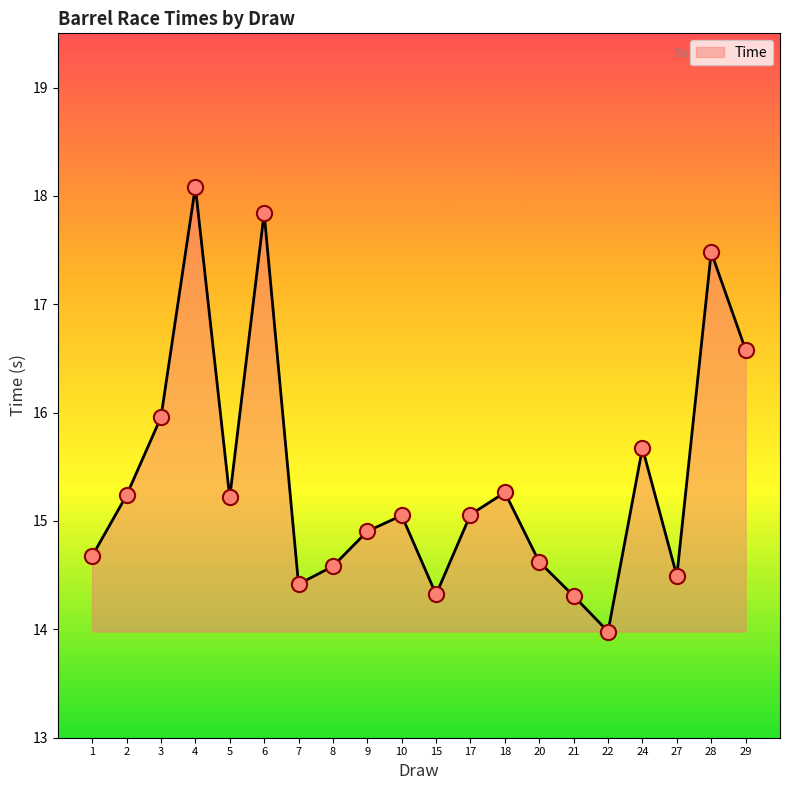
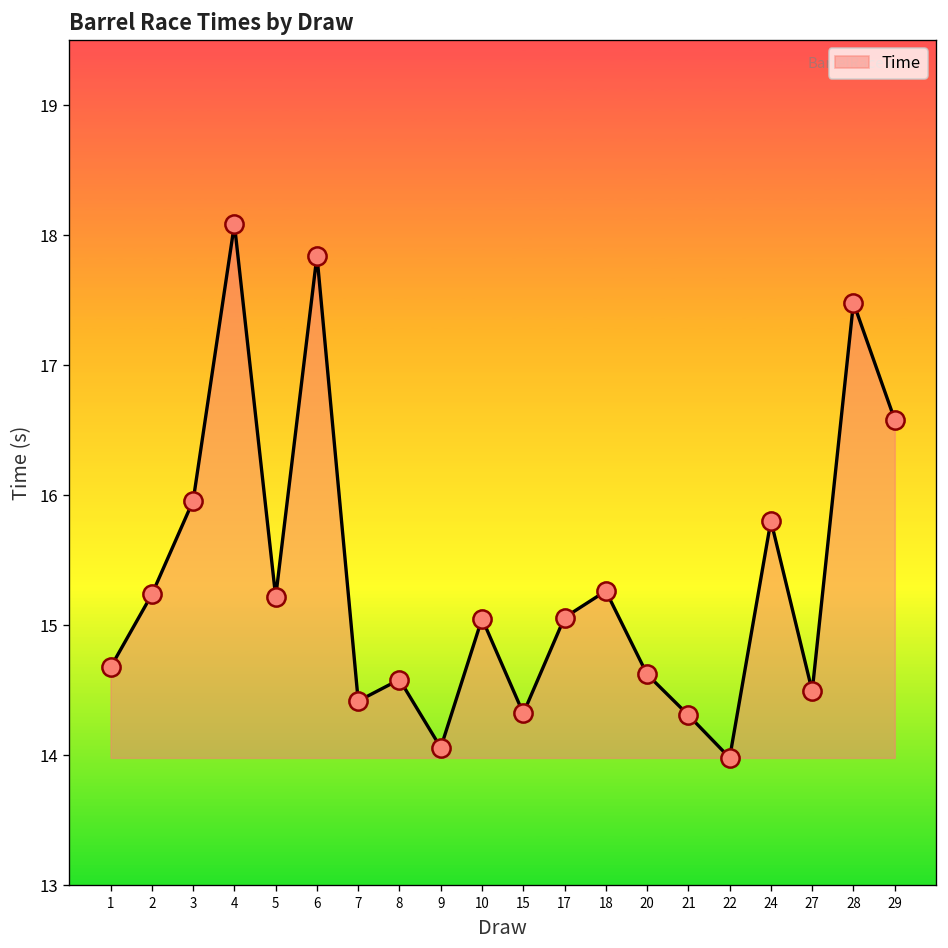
9: 14.91 -> 14.06
24: 15.67 -> 15.80
